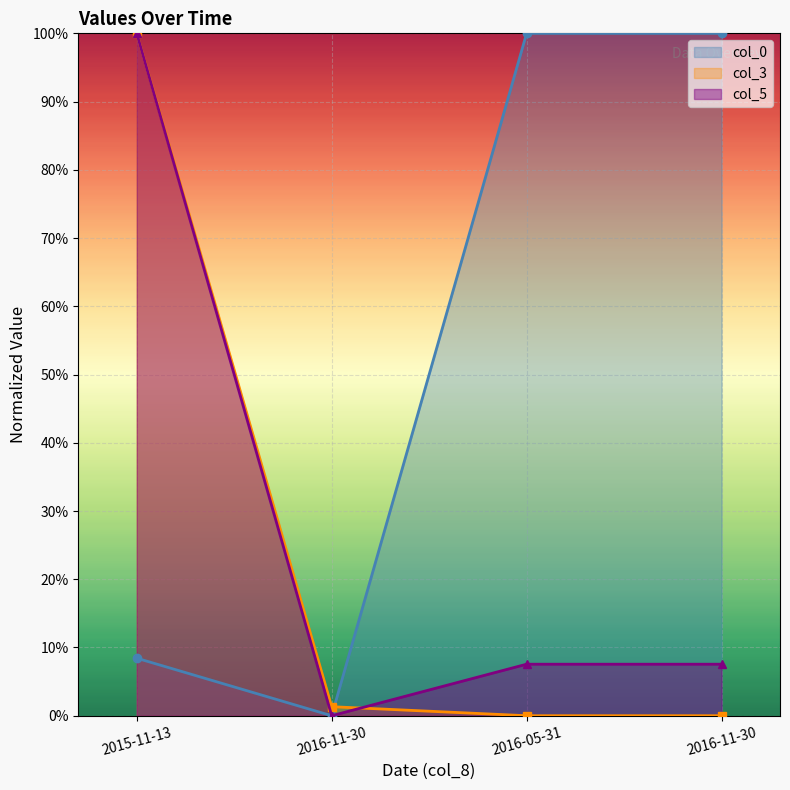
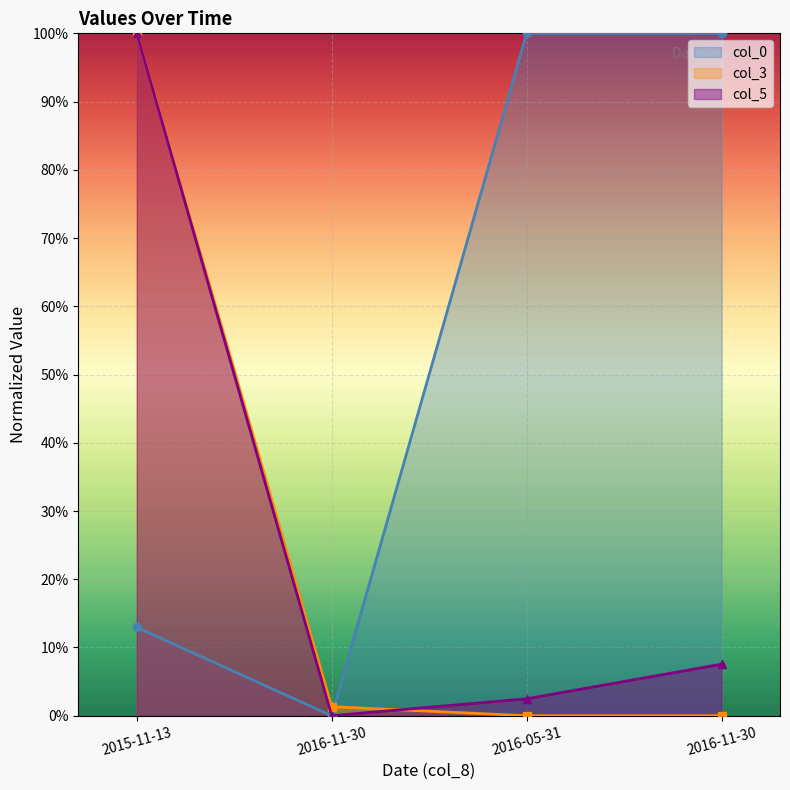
col_0, 2015-11-13: 8% -> 13%
col_5, 2016-05-31: 8% -> 2%
